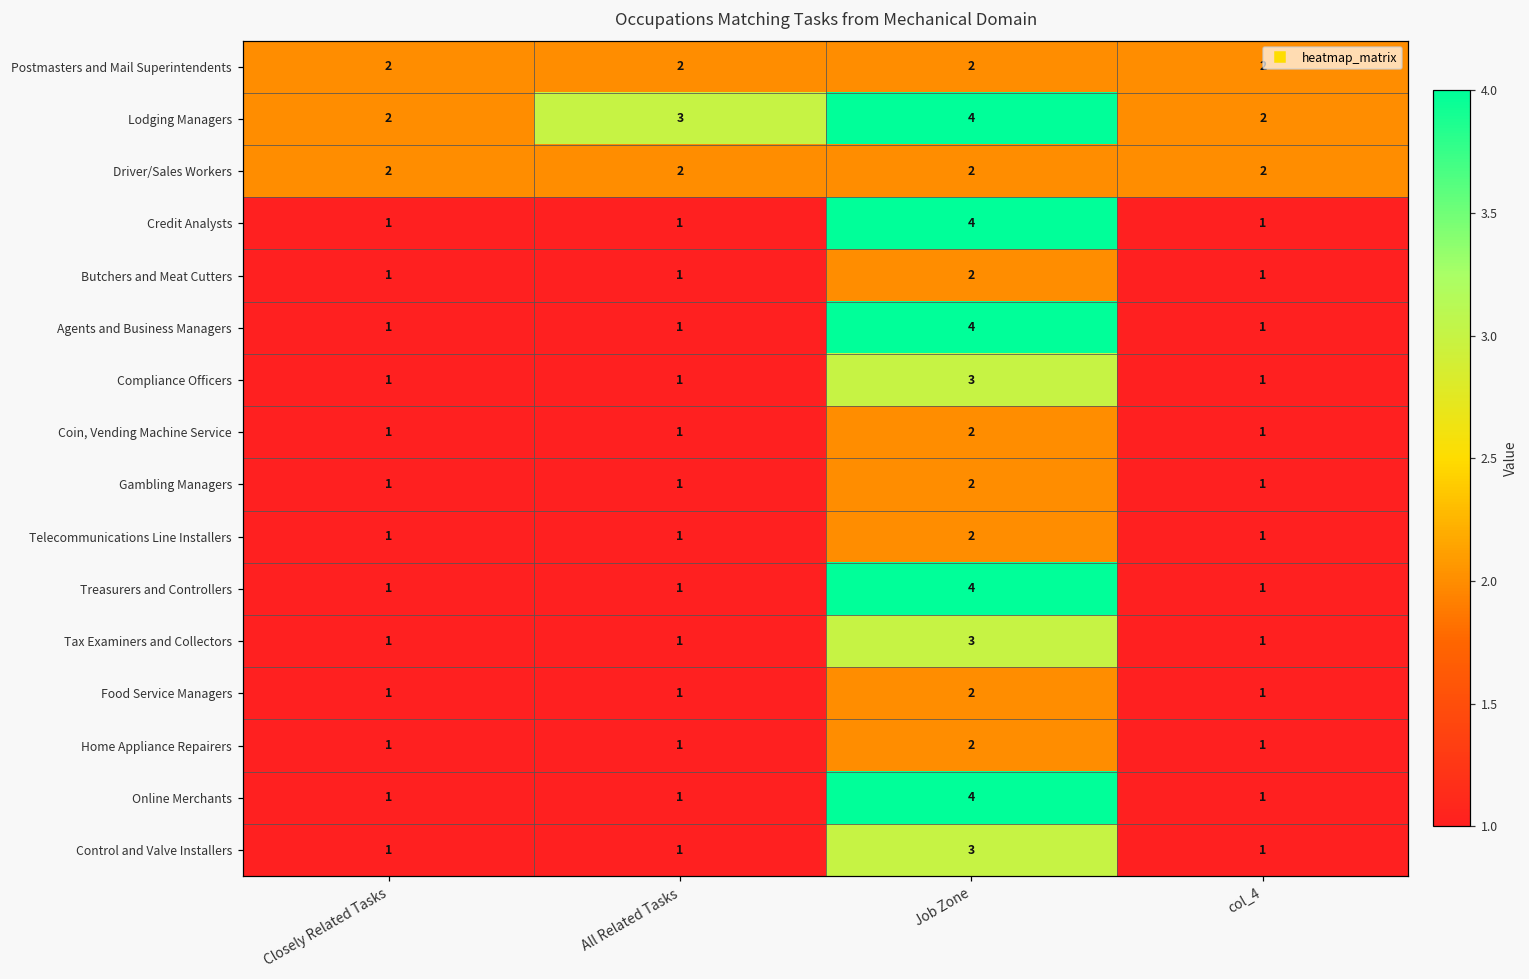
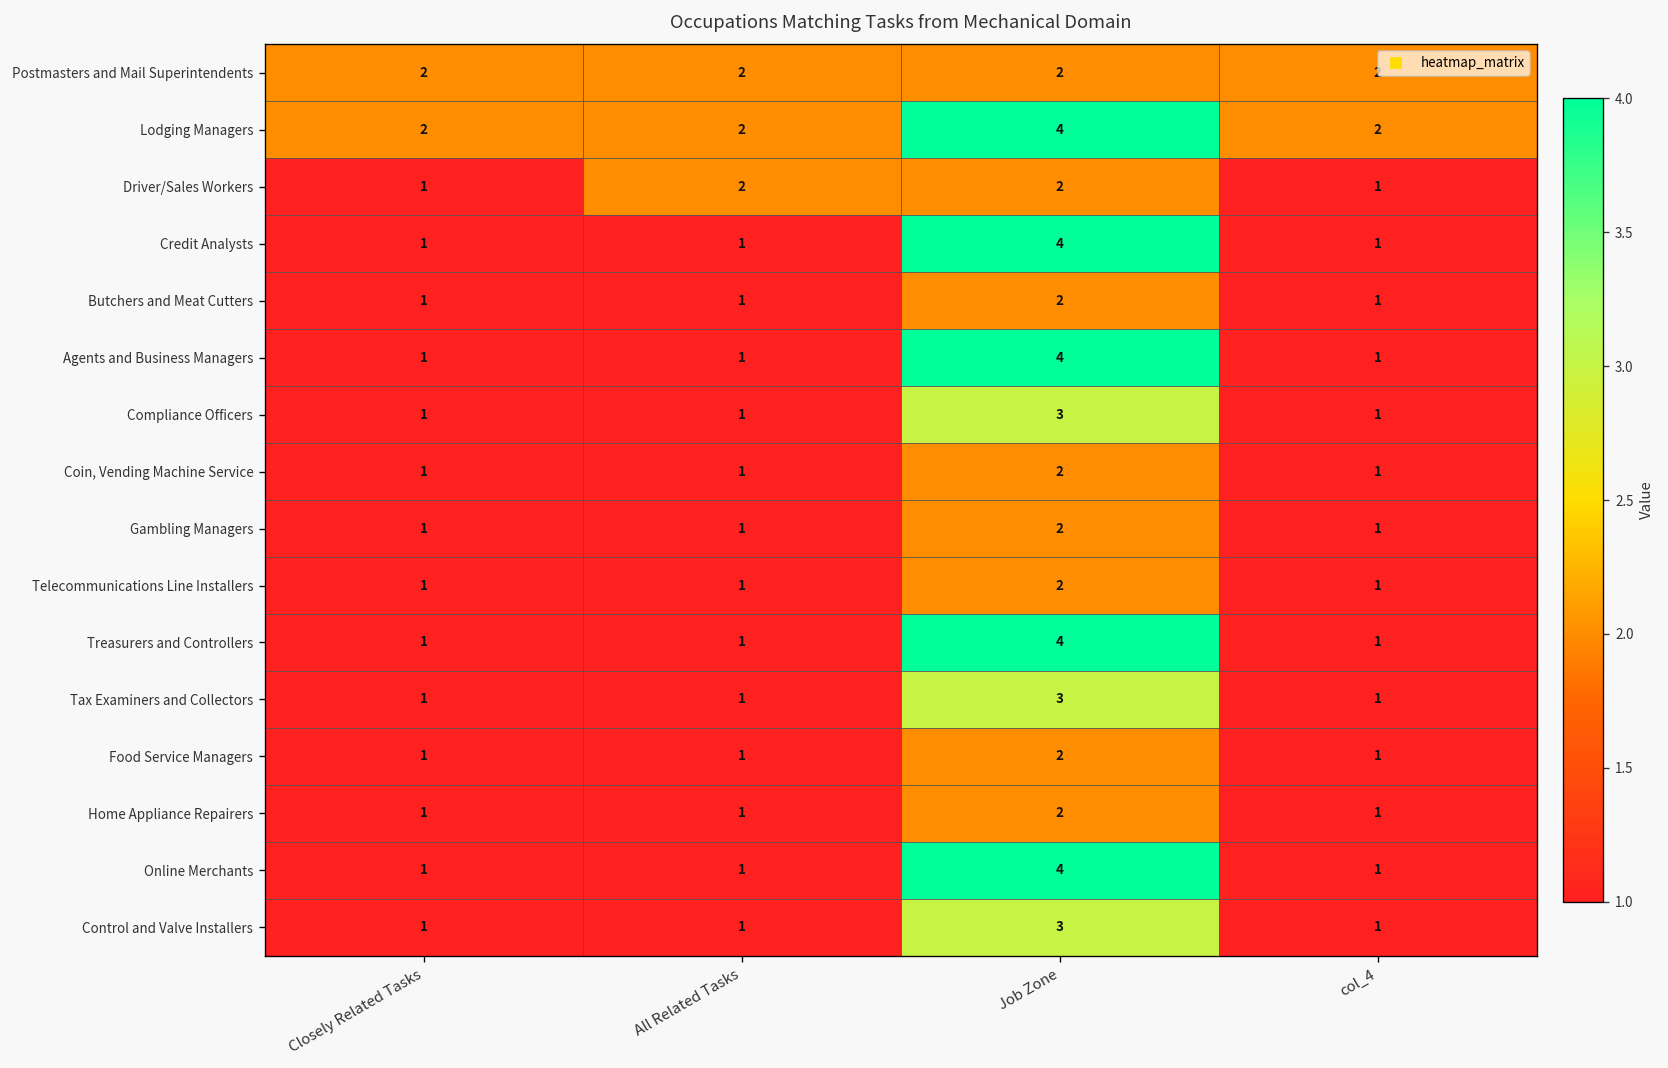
Lodging Managers, All Related Tasks: 3 -> 2
Driver/Sales Workers, Closely Related Tasks: 2 -> 1
Driver/Sales Workers, col_4: 2 -> 1
